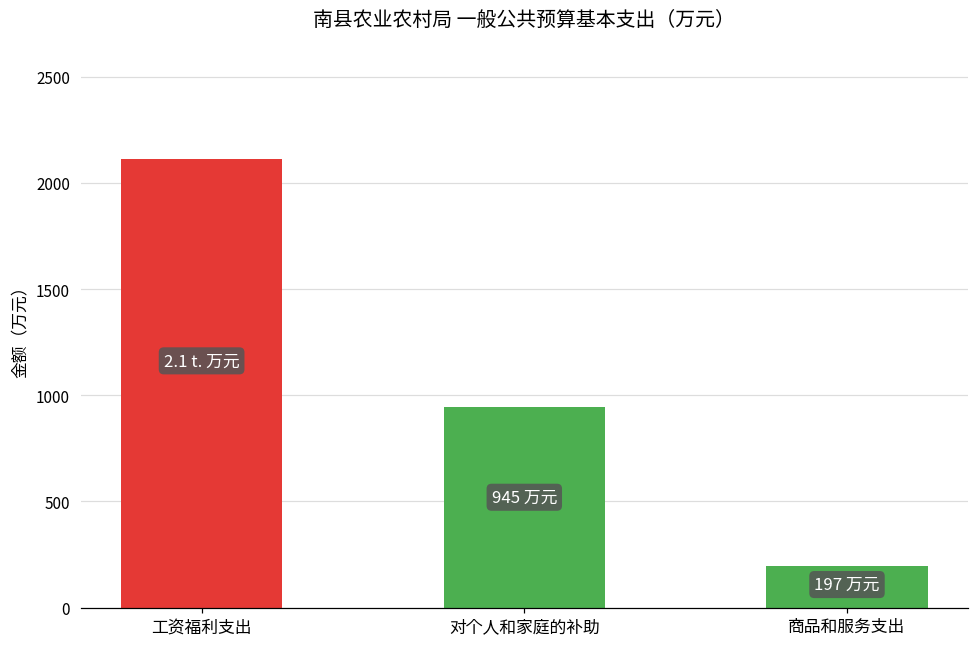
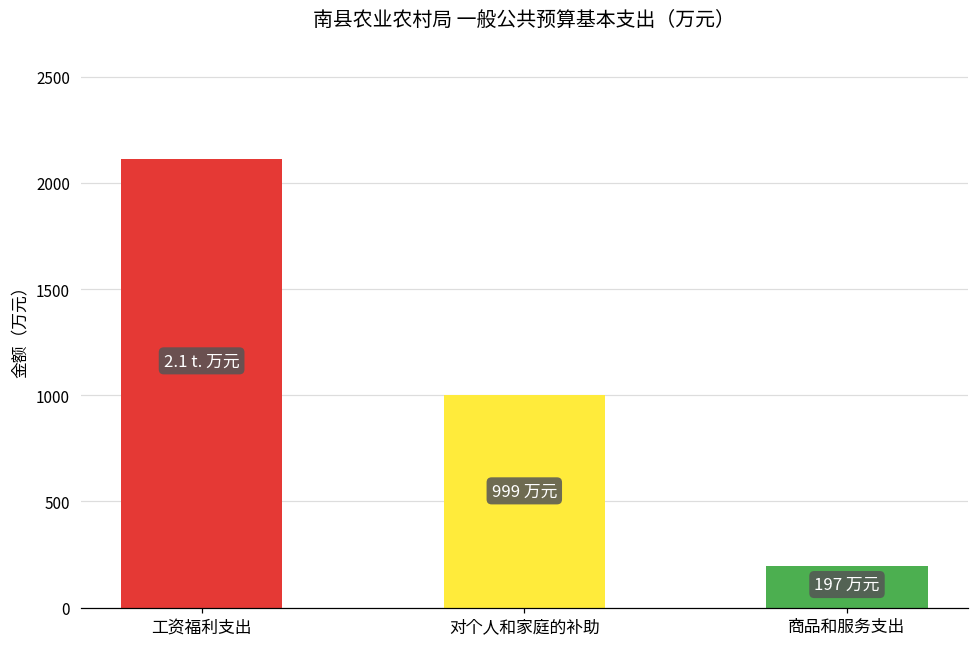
对个人和家庭的补助: 945 -> 999
